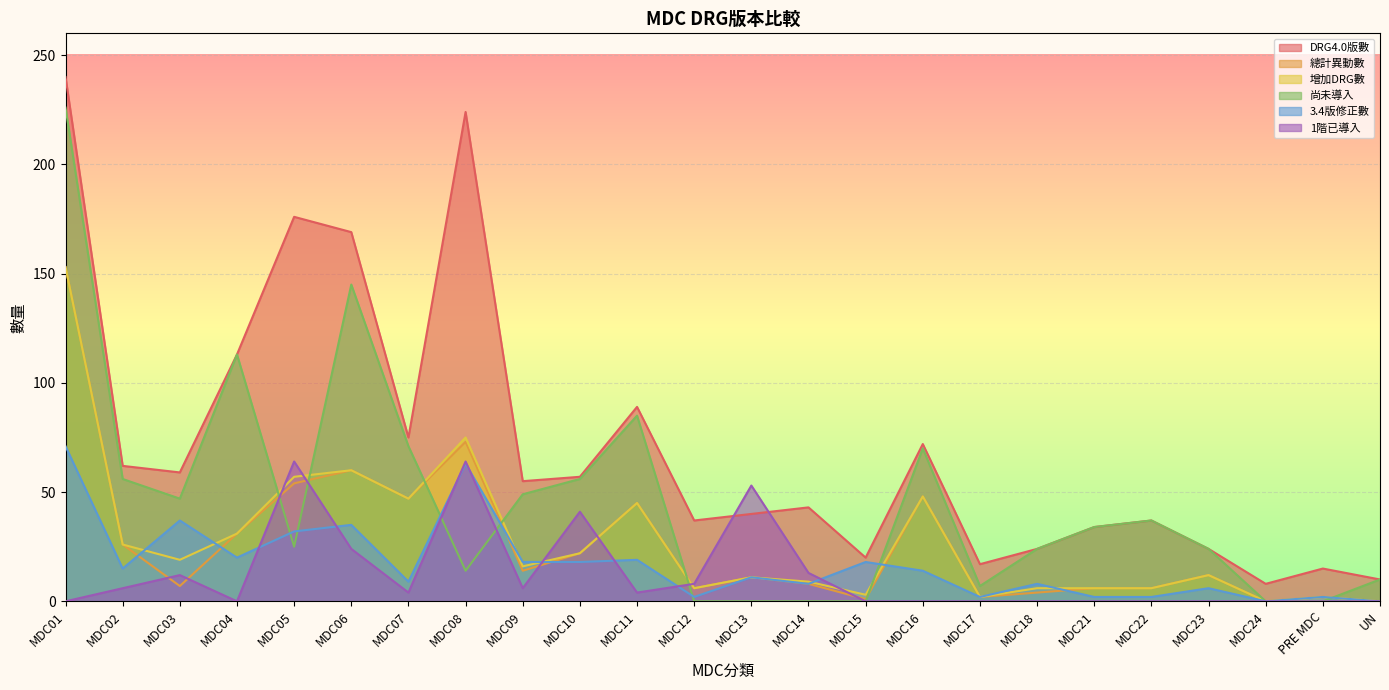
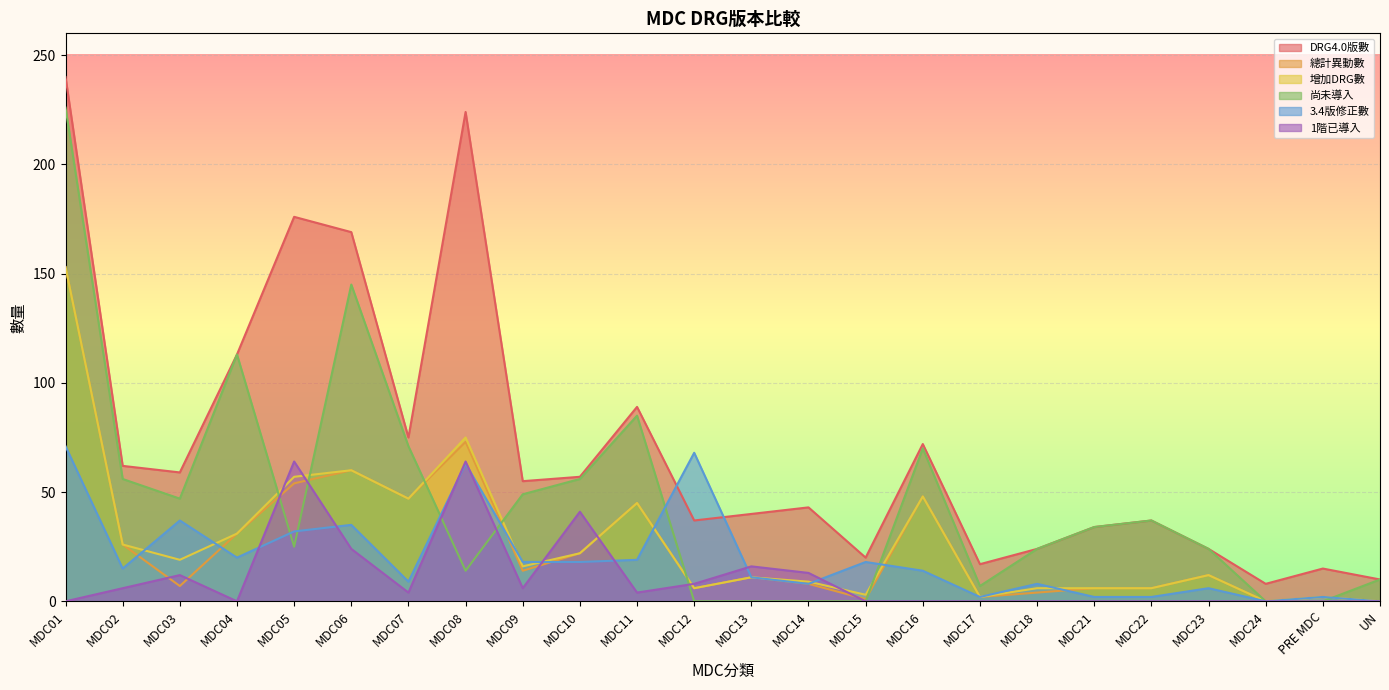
3.4版修正數, MDC12: 2 -> 68
1階已導入, MDC13: 53 -> 16
